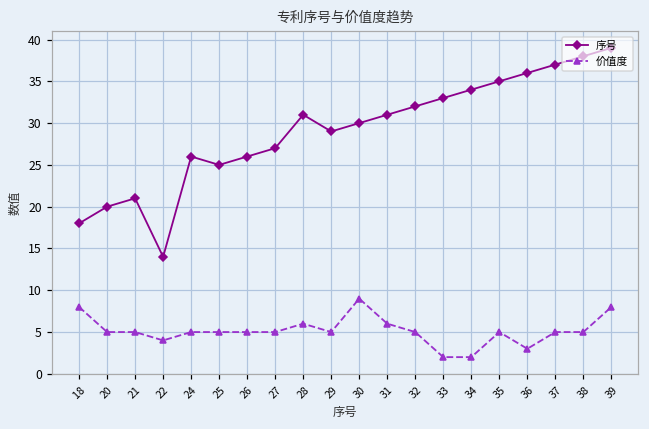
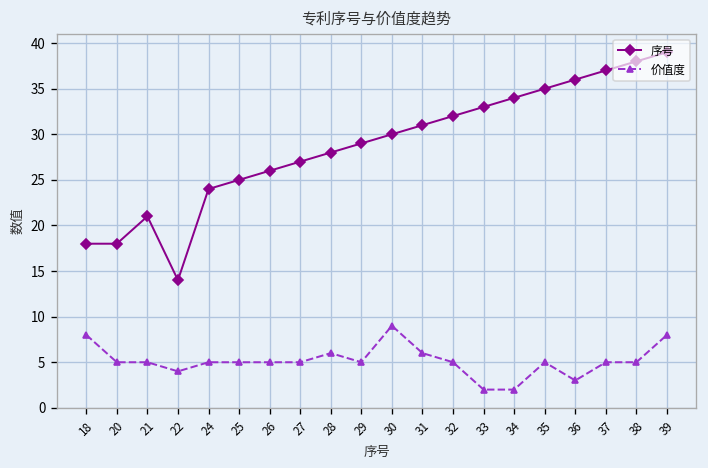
序号, 20: 20 -> 18
序号, 24: 26 -> 24
序号, 28: 31 -> 28
